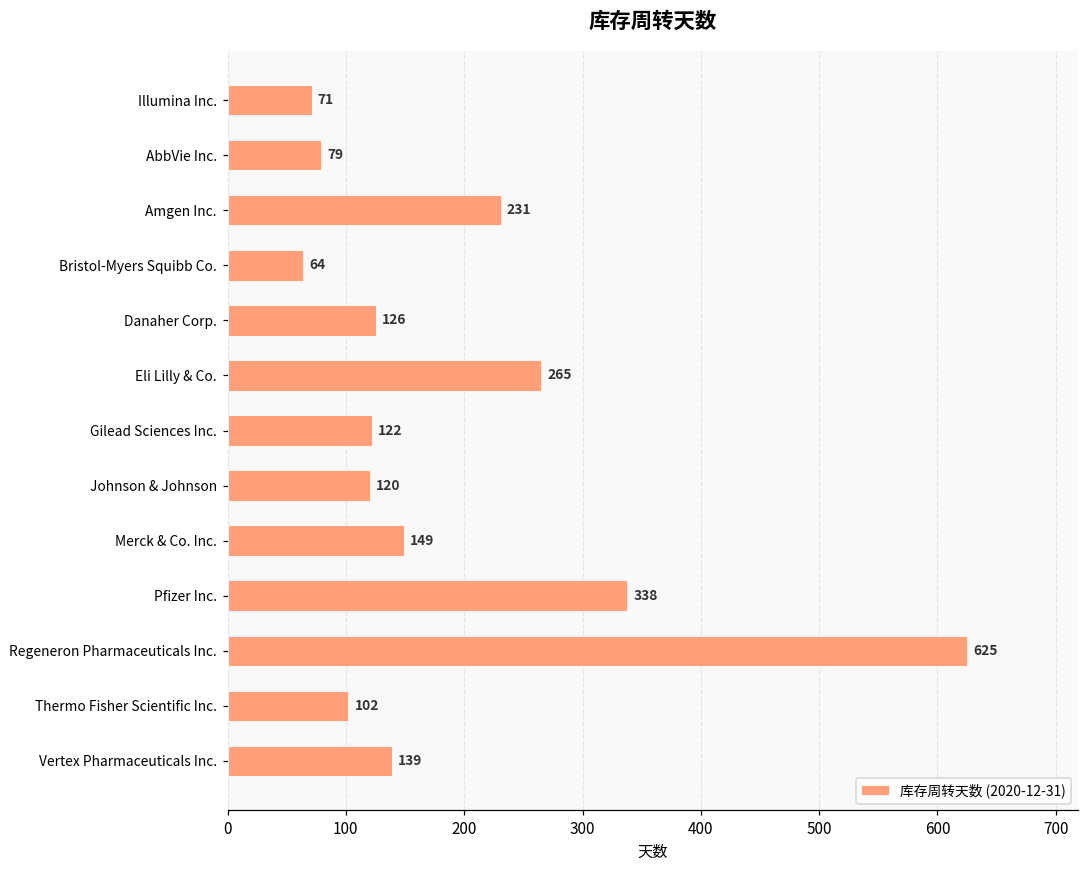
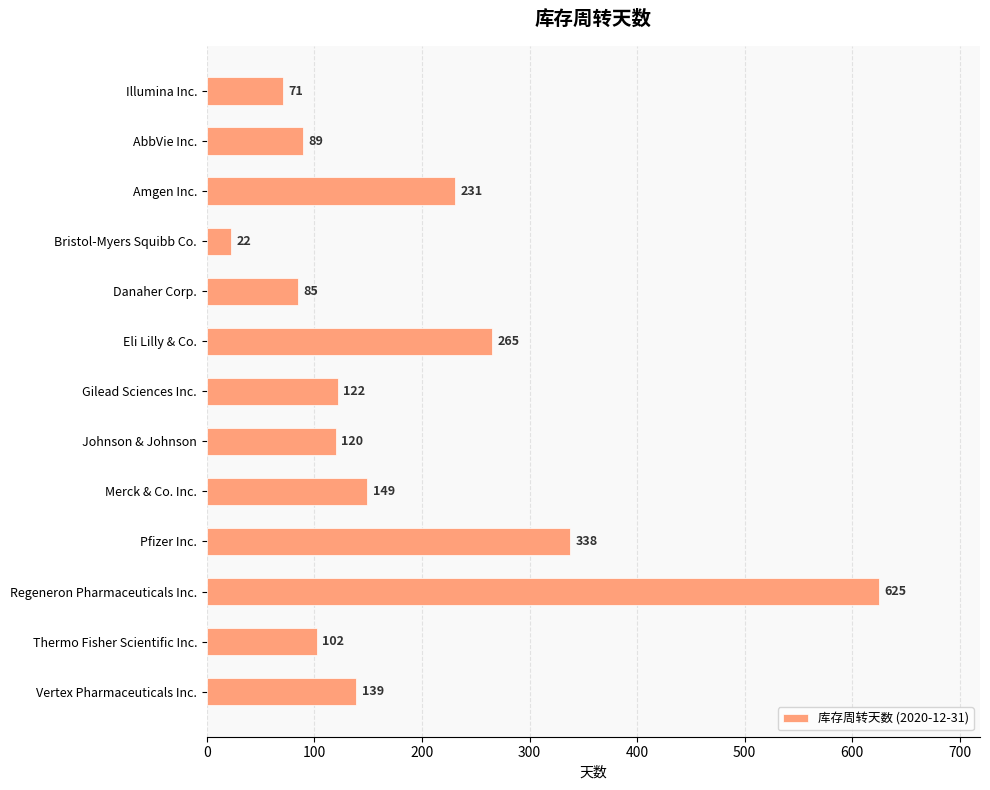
AbbVie Inc.: 79 -> 89
Bristol-Myers Squibb Co.: 64 -> 22
Danaher Corp.: 126 -> 85
